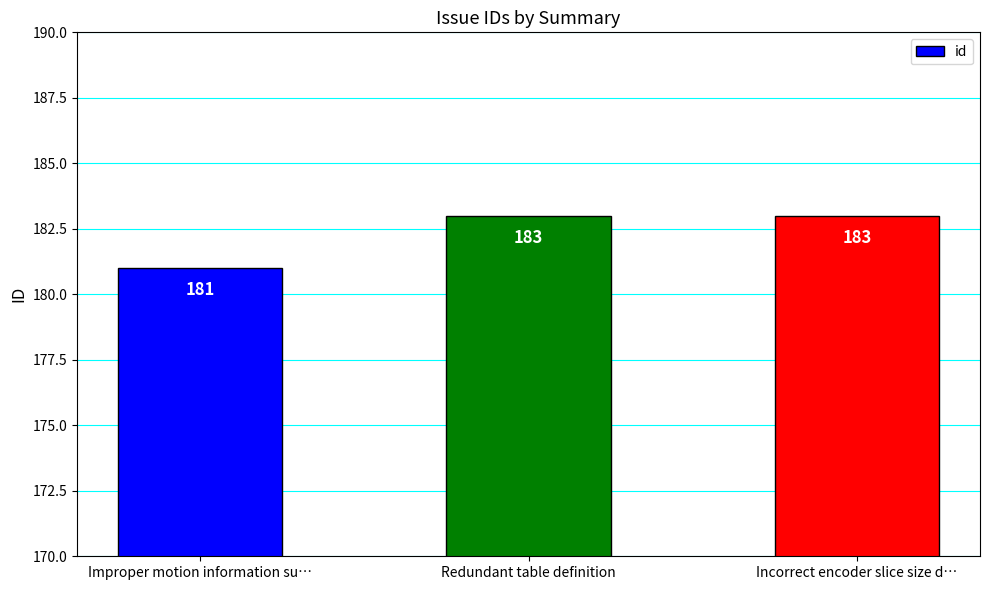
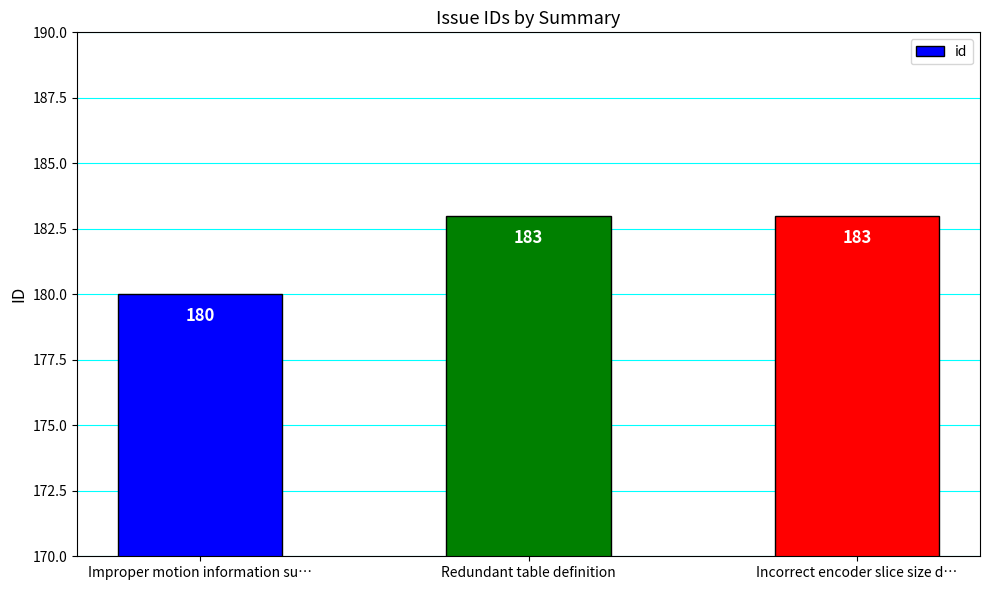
Improper motion information su…: 181 -> 180
